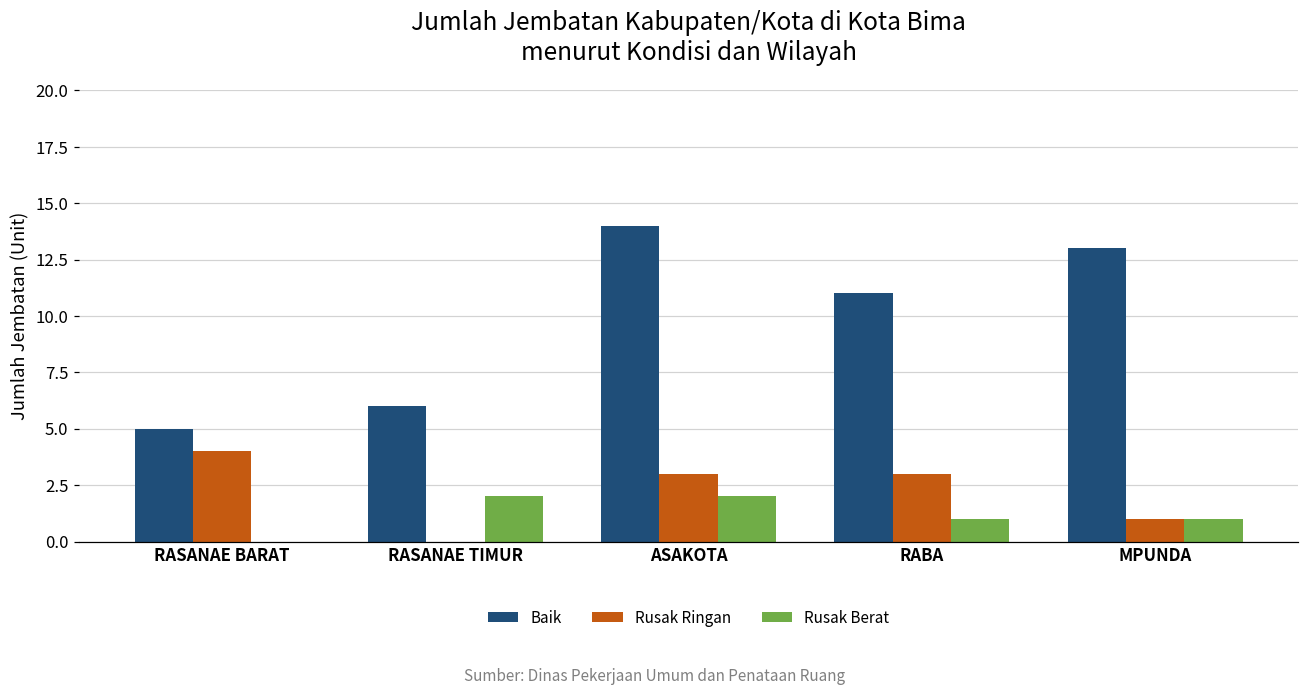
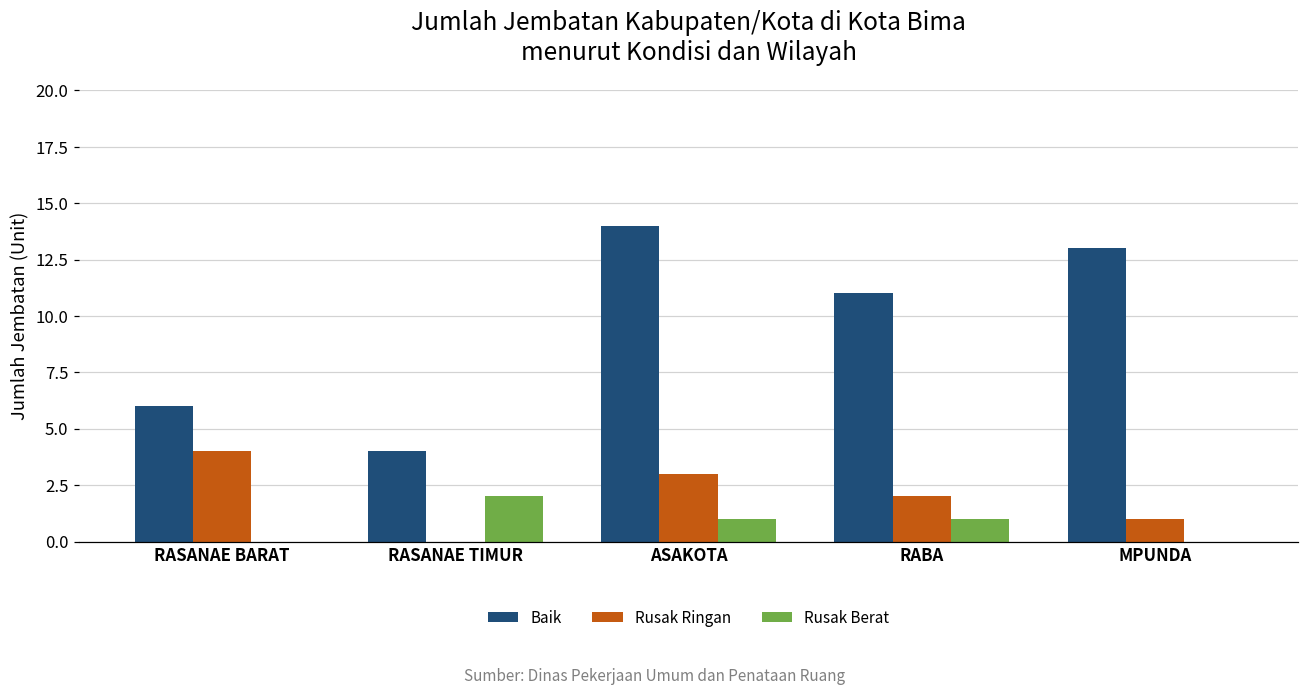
Baik, RASANAE BARAT: 5 -> 6
Baik, RASANAE TIMUR: 6 -> 4
Rusak Berat, ASAKOTA: 2 -> 1
Rusak Ringan, RABA: 3 -> 2
Rusak Berat, MPUNDA: 1 -> 0
